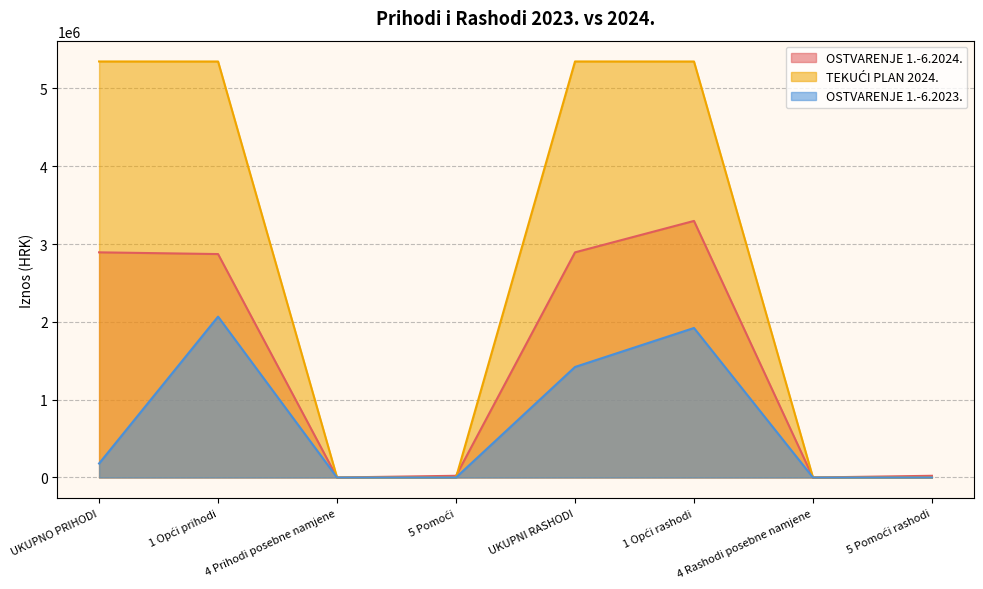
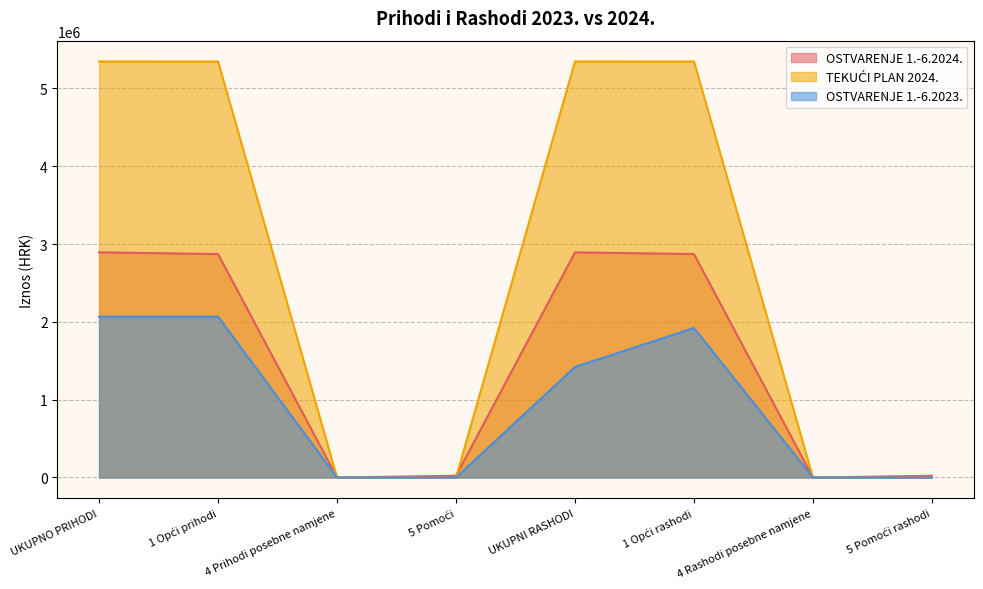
OSTVARENJE 1.-6.2023., UKUPNO PRIHODI: 200000 -> 2100000
OSTVARENJE 1.-6.2024., 1 Opći rashodi: 3300000 -> 2900000
